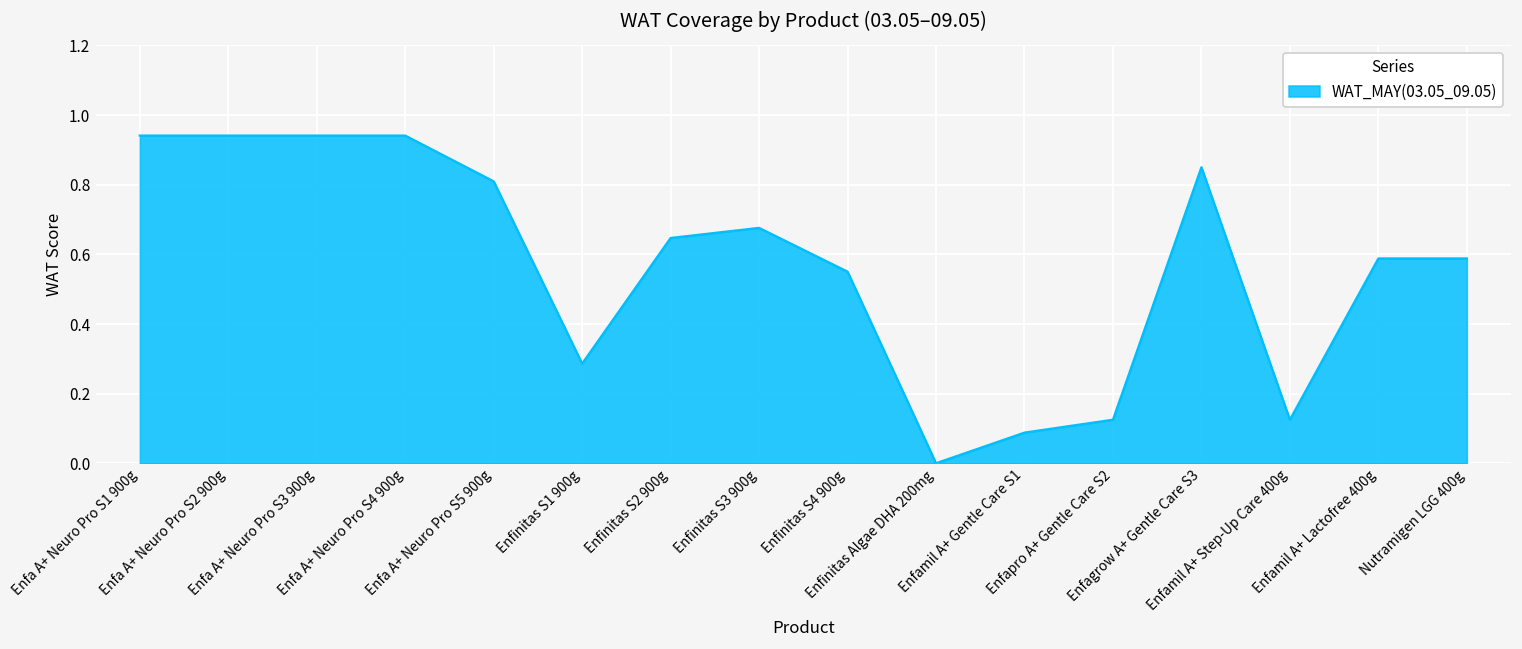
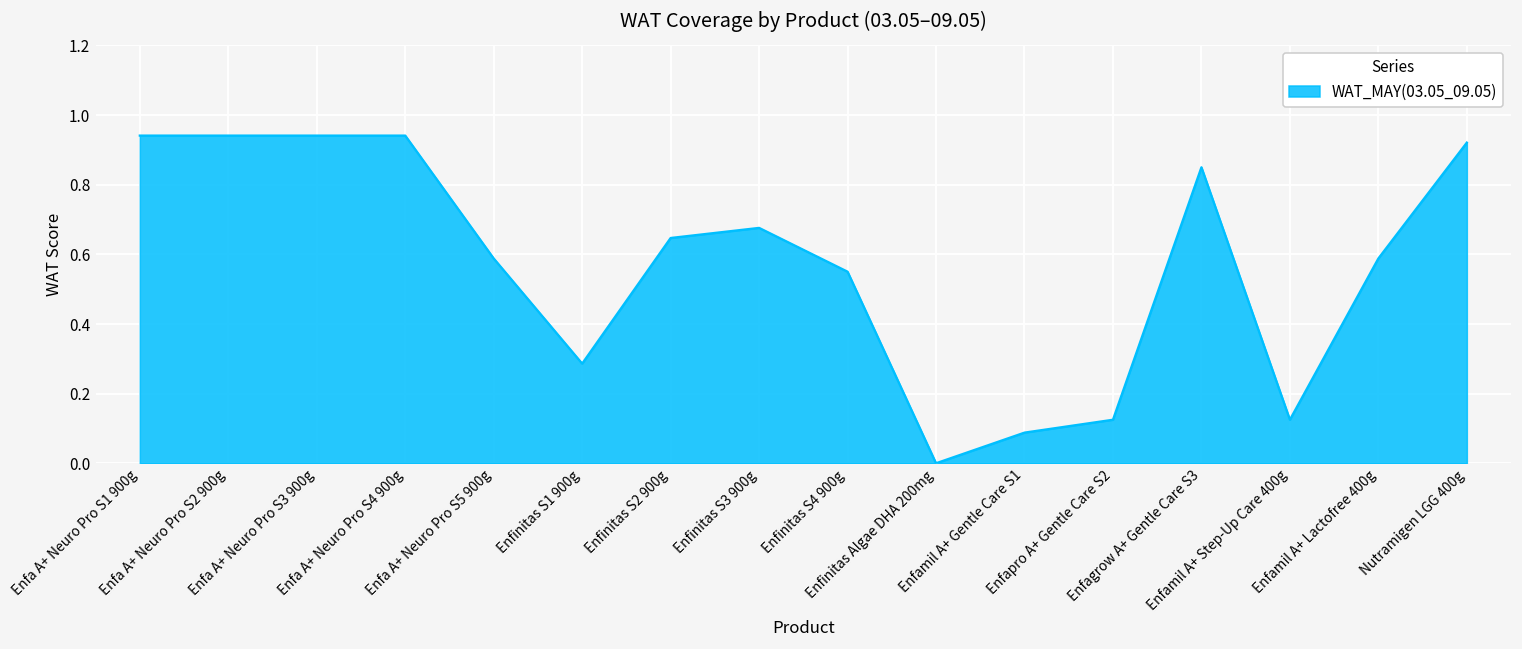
Enfa A+ Neuro Pro S5 900g: 0.81 -> 0.59
Nutramigen LGG 400g: 0.59 -> 0.92
